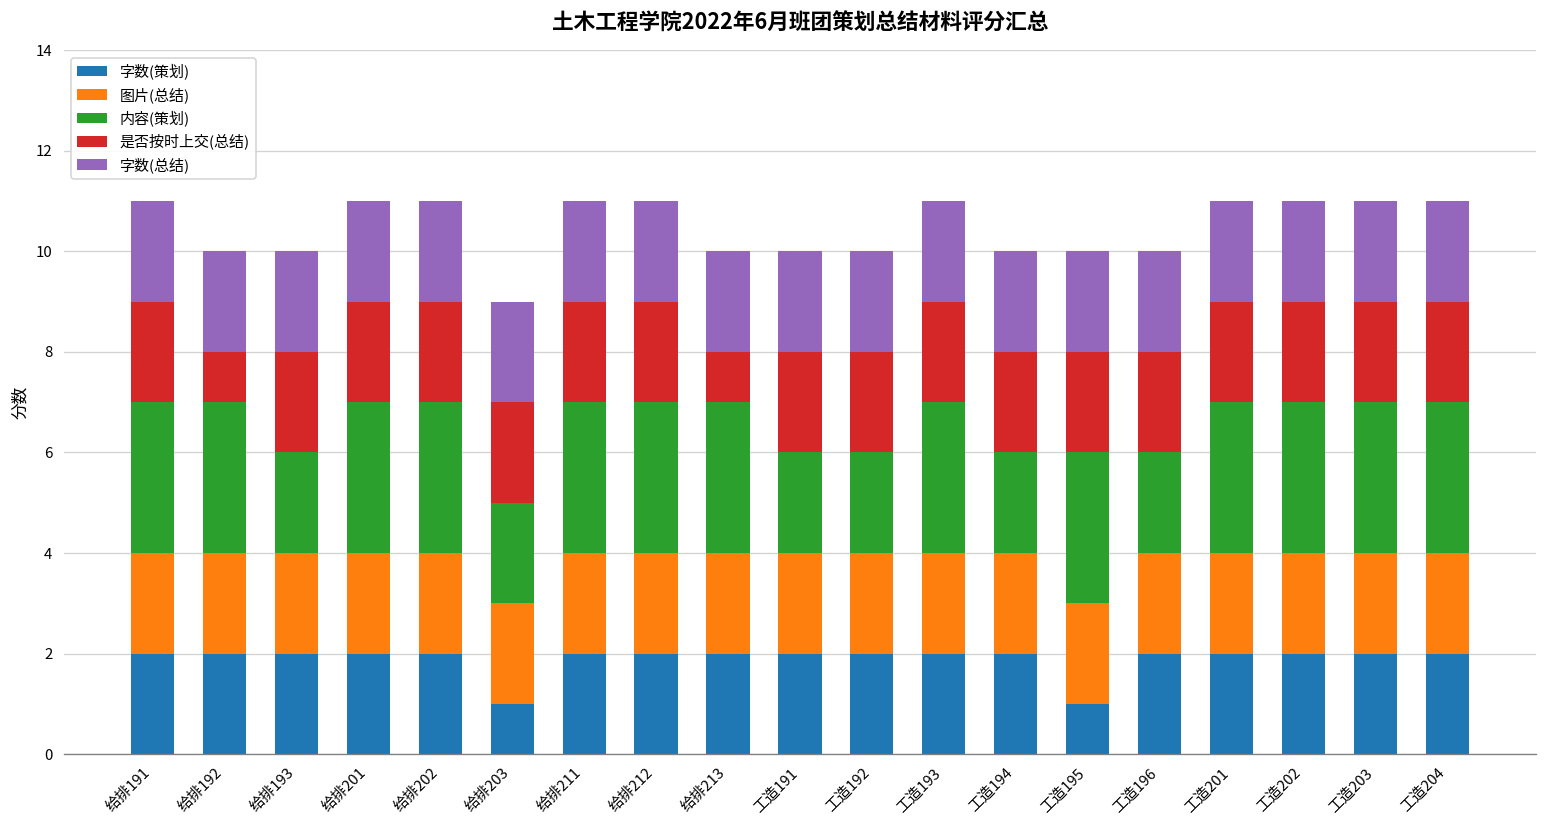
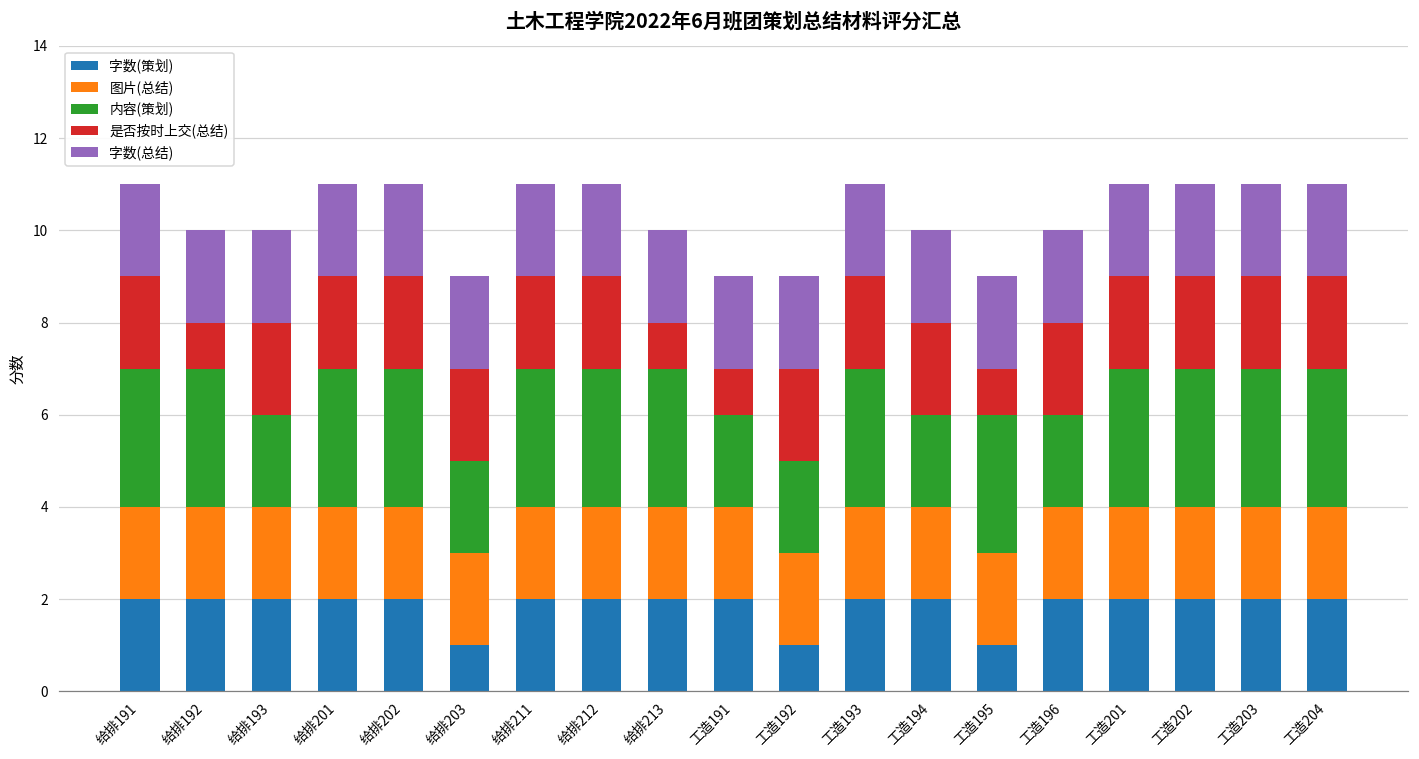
是否按时上交(总结), 工造191: 2 -> 1
字数(策划), 工造192: 2 -> 1
是否按时上交(总结), 工造195: 2 -> 1
